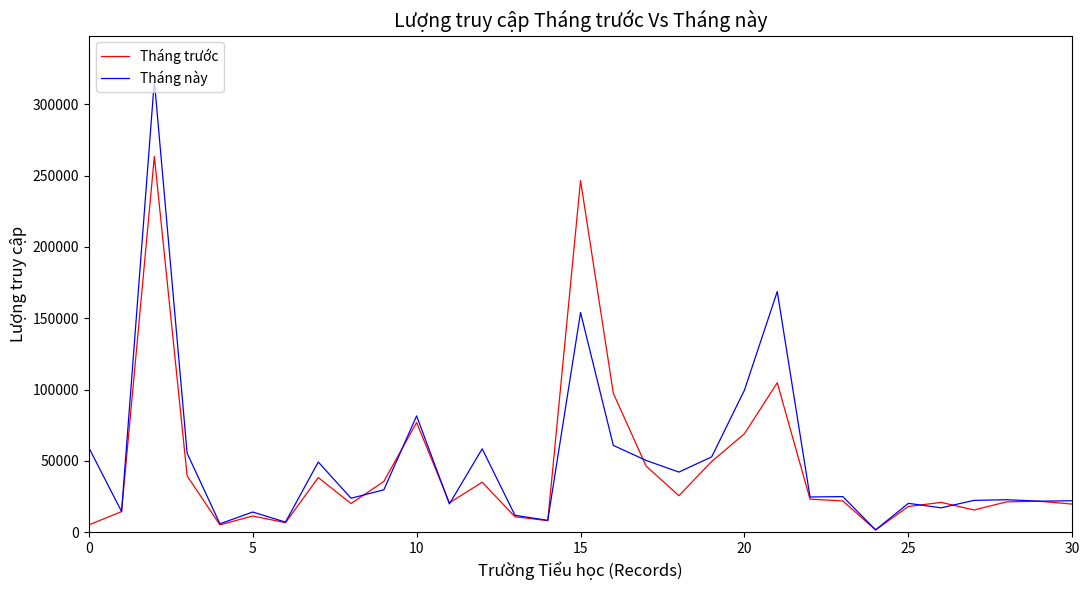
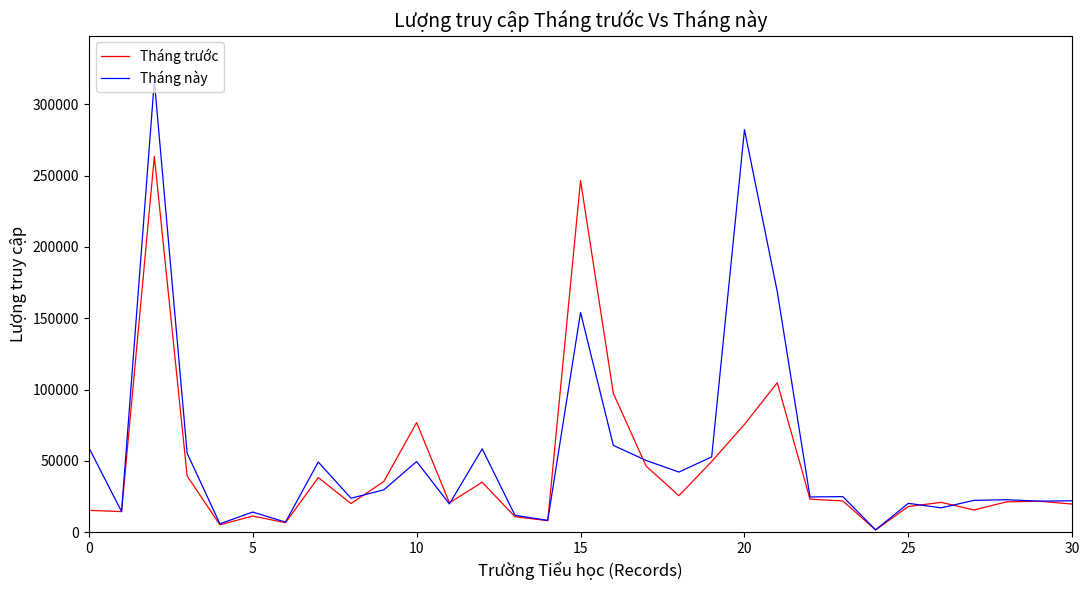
Tháng trước, 0: 5000 -> 15000
Tháng này, 10: 82000 -> 50000
Tháng trước, 20: 69000 -> 76000
Tháng này, 20: 100000 -> 282000
